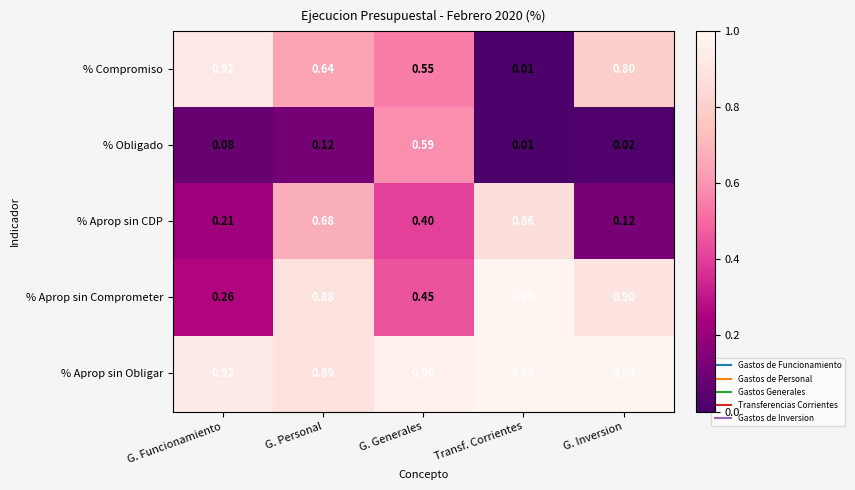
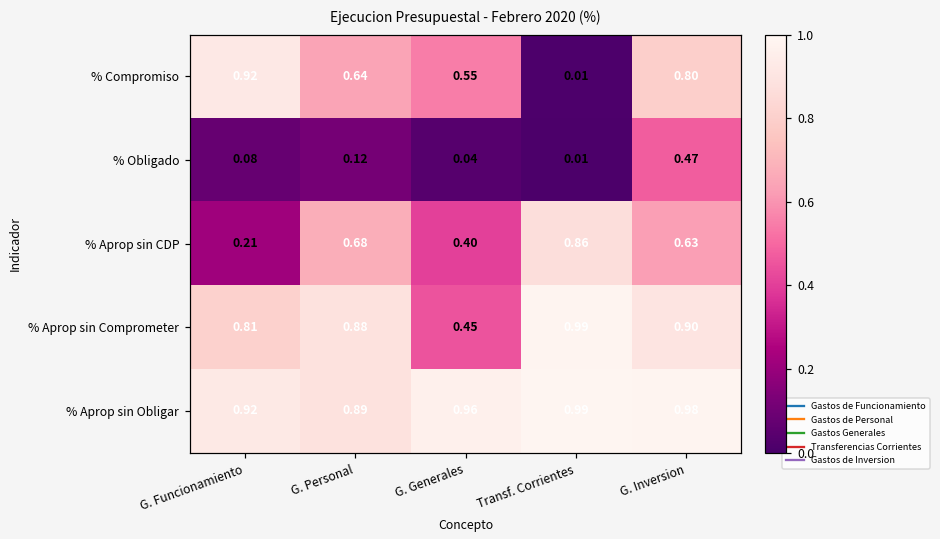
% Obligado, G. Generales: 0.59 -> 0.04
% Obligado, G. Inversion: 0.02 -> 0.47
% Aprop sin CDP, G. Inversion: 0.12 -> 0.63
% Aprop sin Comprometer, G. Funcionamiento: 0.26 -> 0.81
